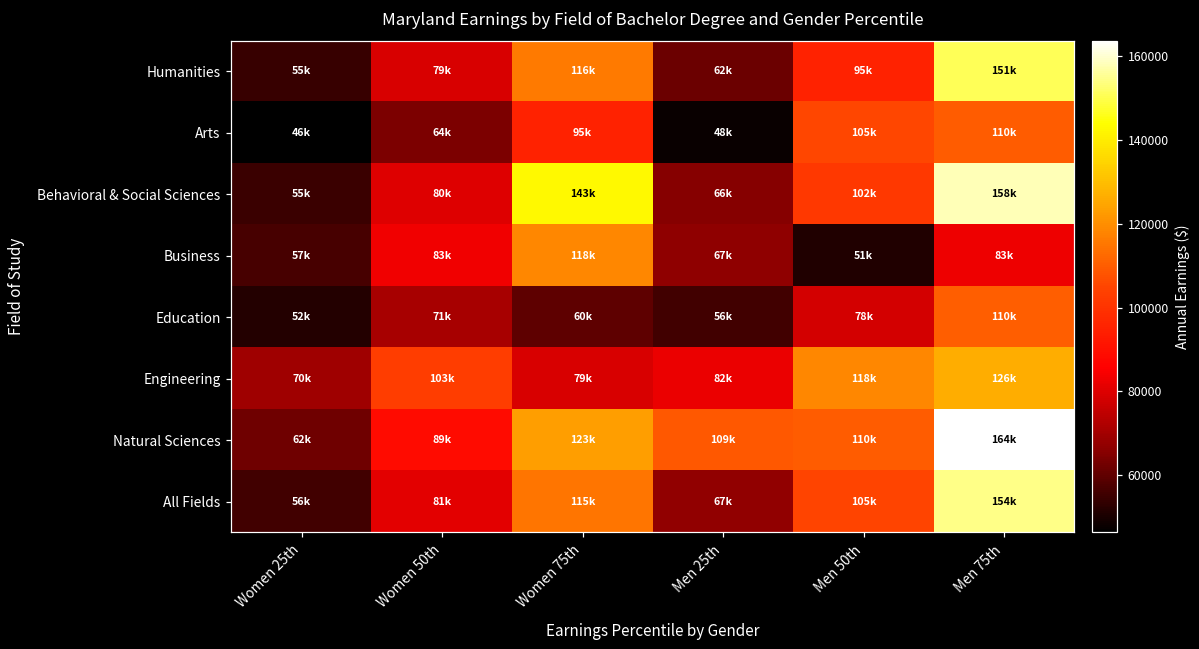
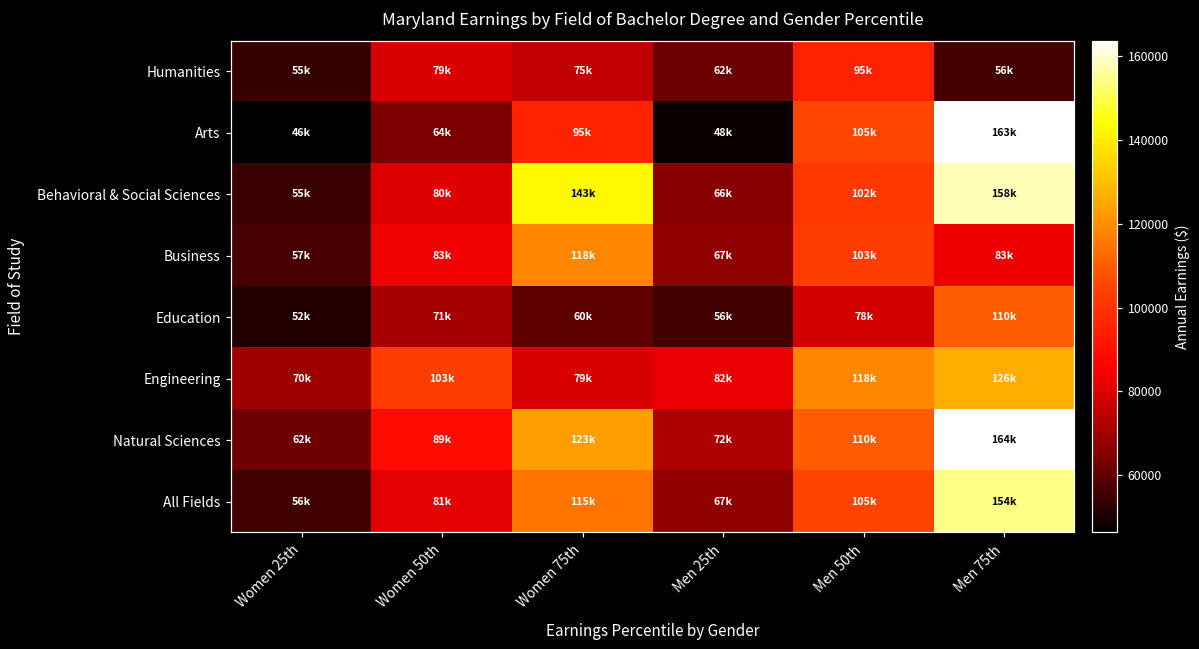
Humanities, Women 75th: 116k -> 75k
Humanities, Men 75th: 151k -> 56k
Arts, Men 75th: 110k -> 163k
Business, Men 50th: 51k -> 103k
Natural Sciences, Men 25th: 109k -> 72k
